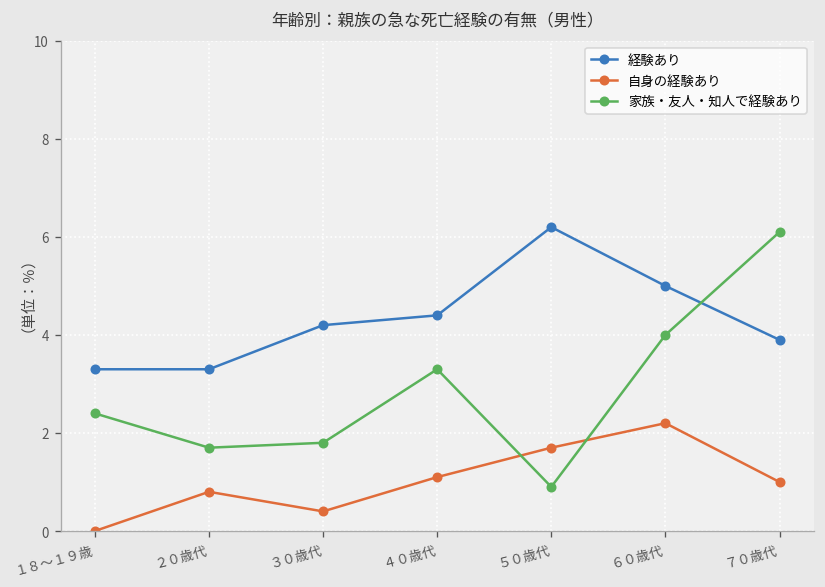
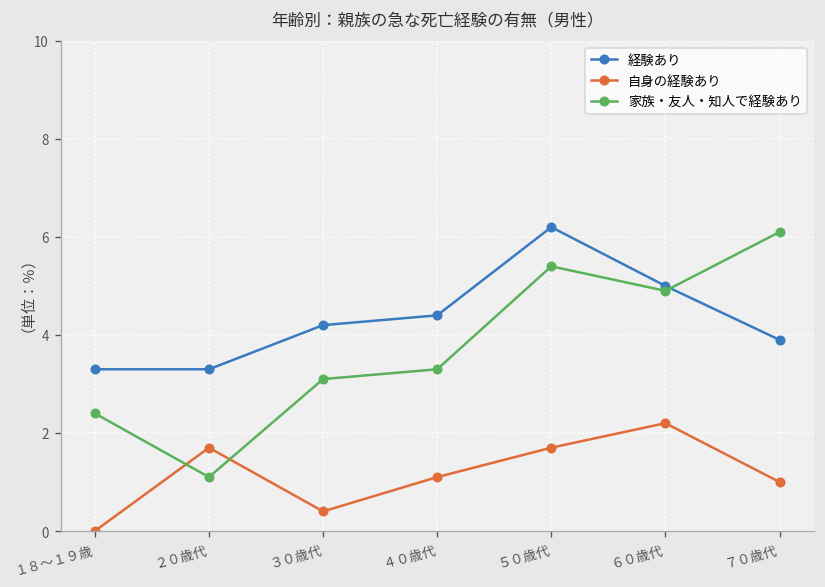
自身の経験あり, ２０歳代: 0.8 -> 1.7
家族・友人・知人で経験あり, ２０歳代: 1.7 -> 1.1
家族・友人・知人で経験あり, ３０歳代: 1.8 -> 3.1
家族・友人・知人で経験あり, ５０歳代: 0.9 -> 5.4
家族・友人・知人で経験あり, ６０歳代: 4.0 -> 4.9
